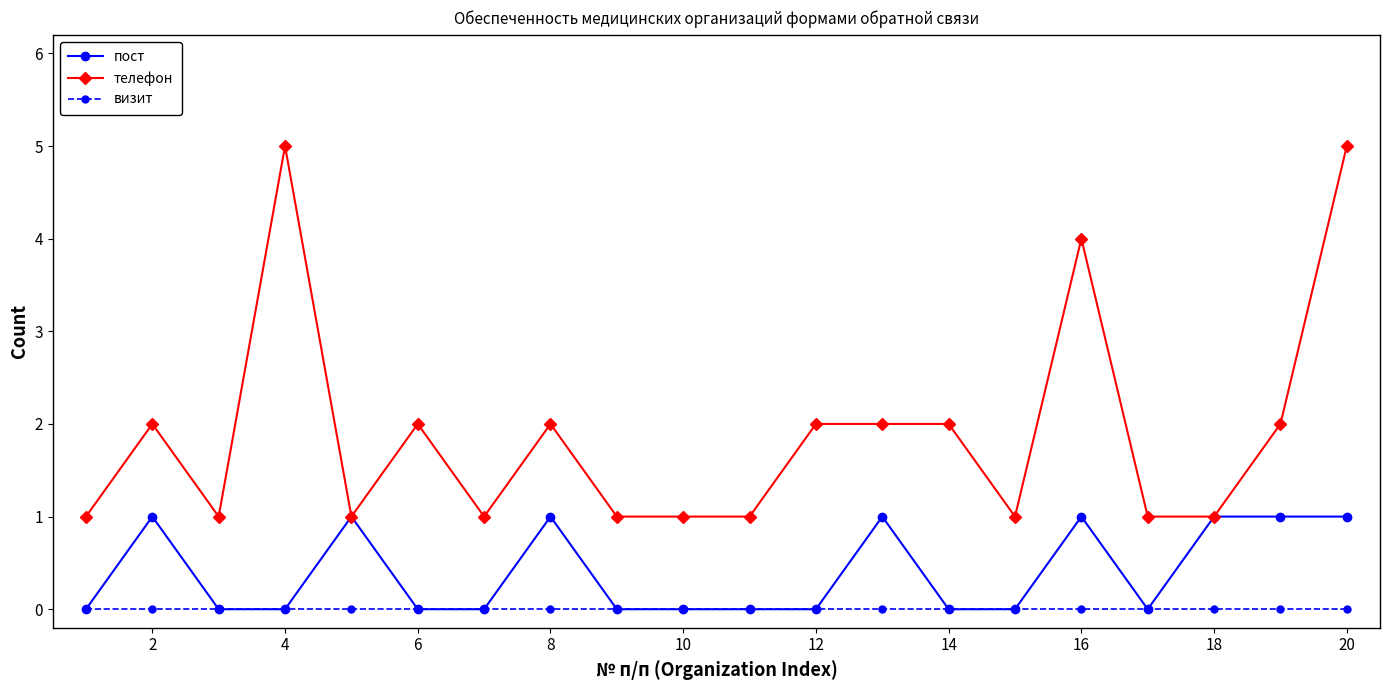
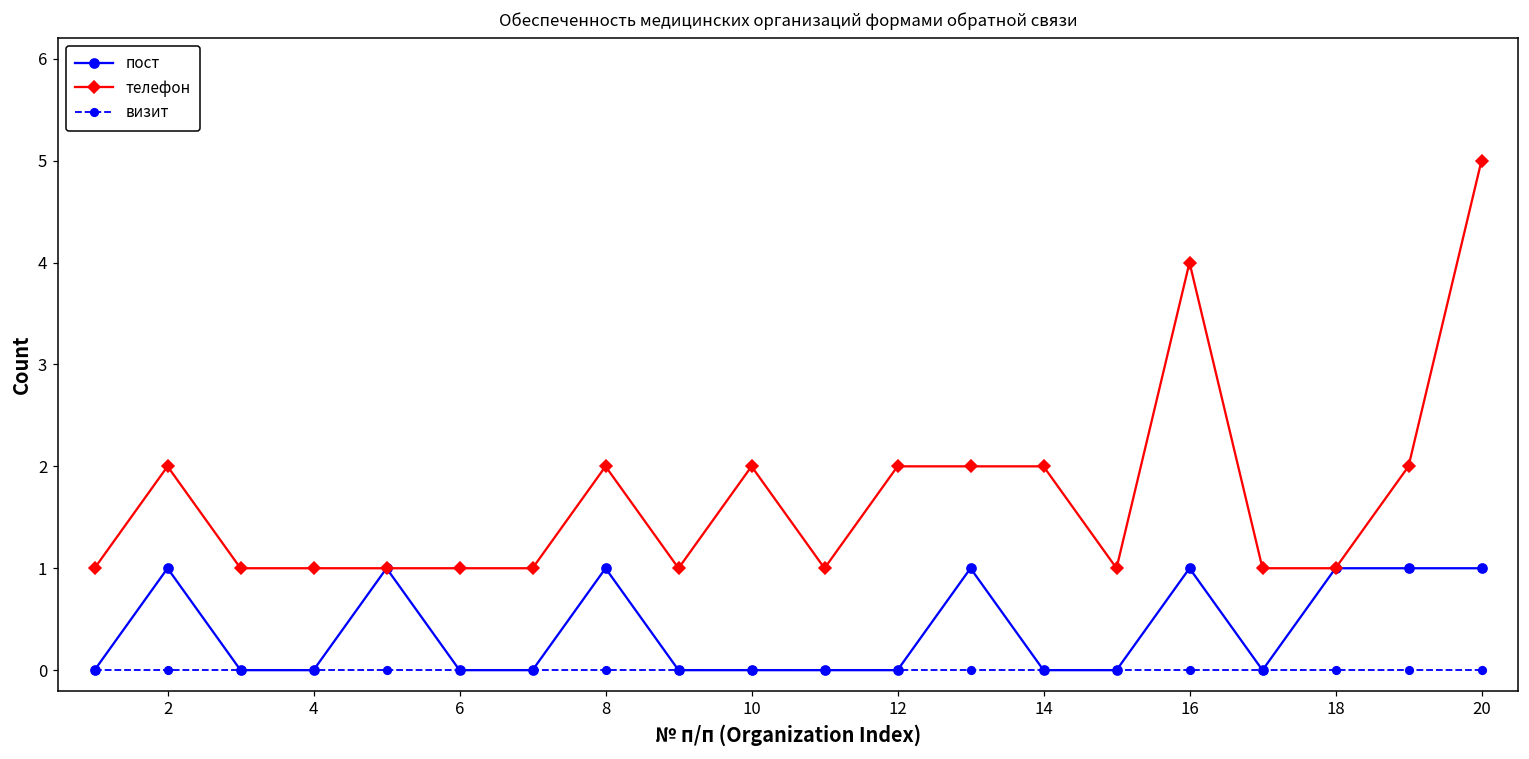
телефон, 4: 5 -> 1
телефон, 6: 2 -> 1
телефон, 10: 1 -> 2
